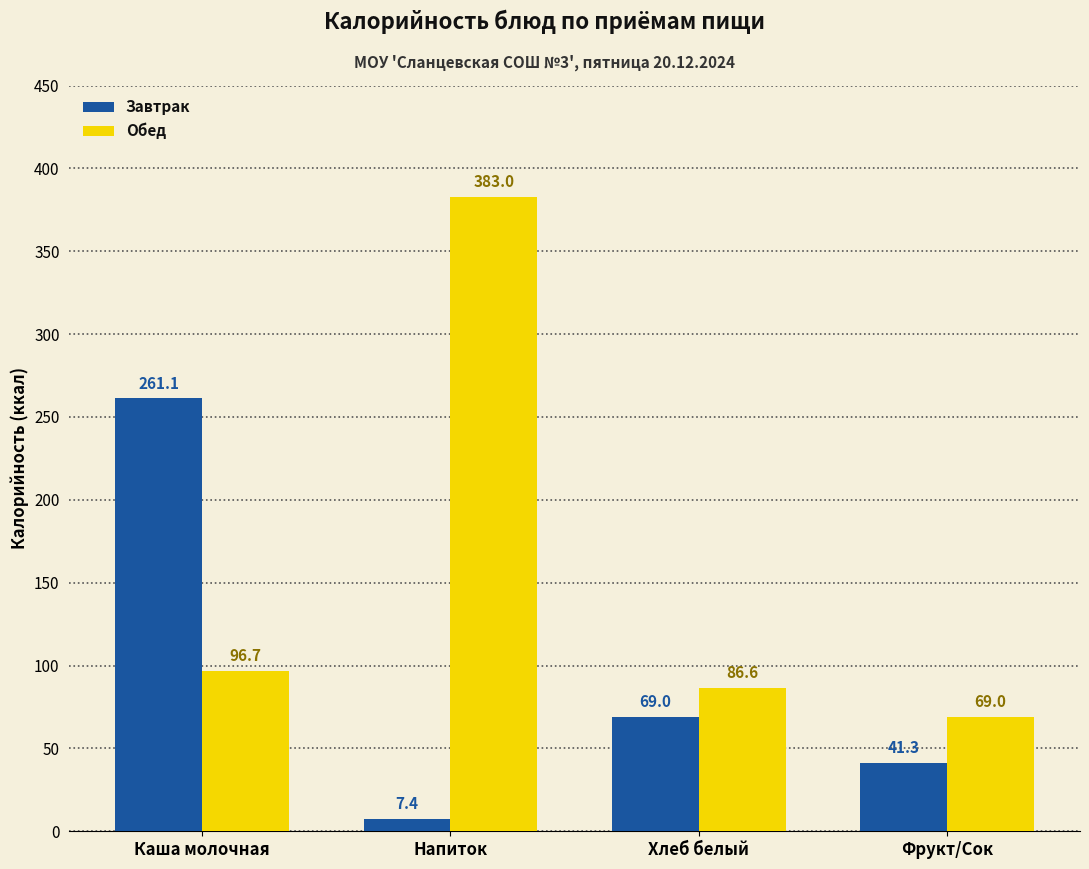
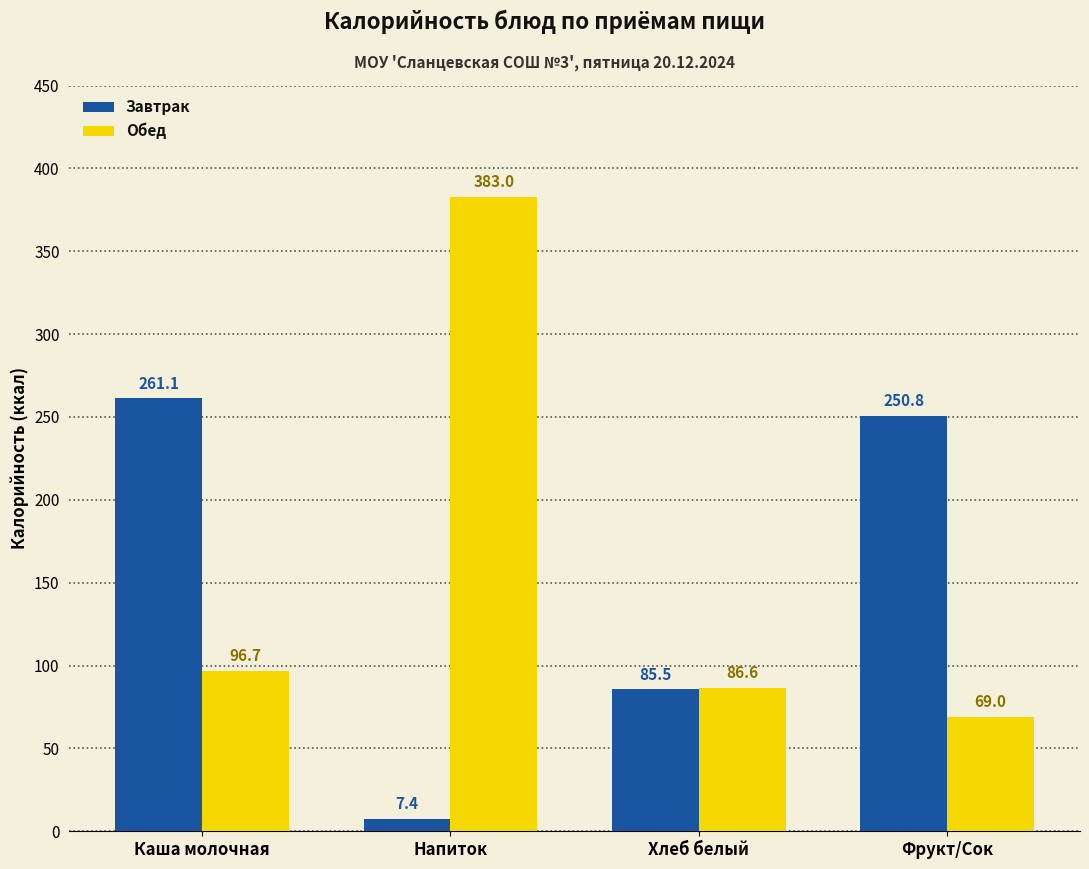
Завтрак, Хлеб белый: 69.0 -> 85.5
Завтрак, Фрукт/Сок: 41.3 -> 250.8
